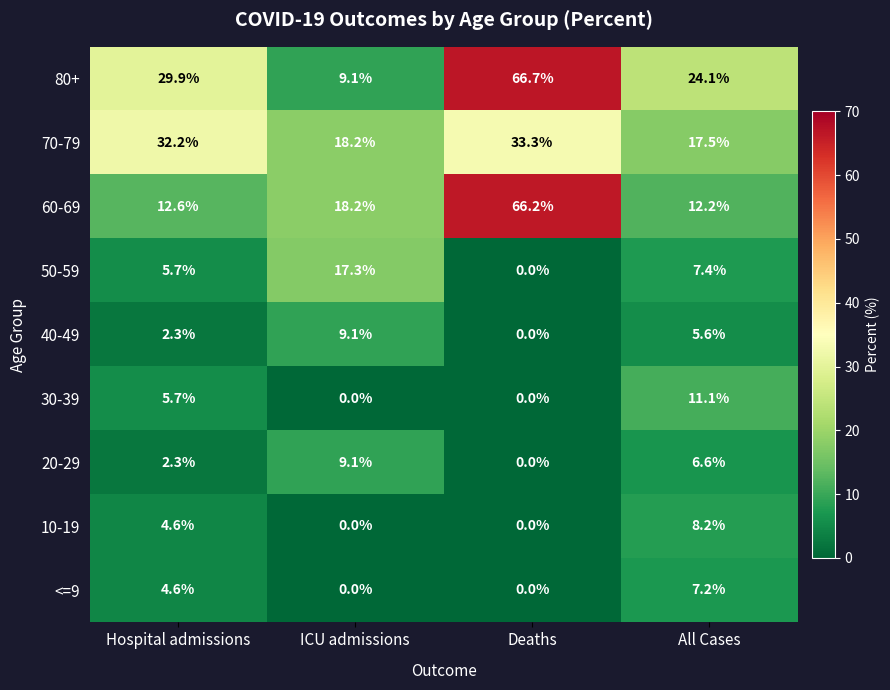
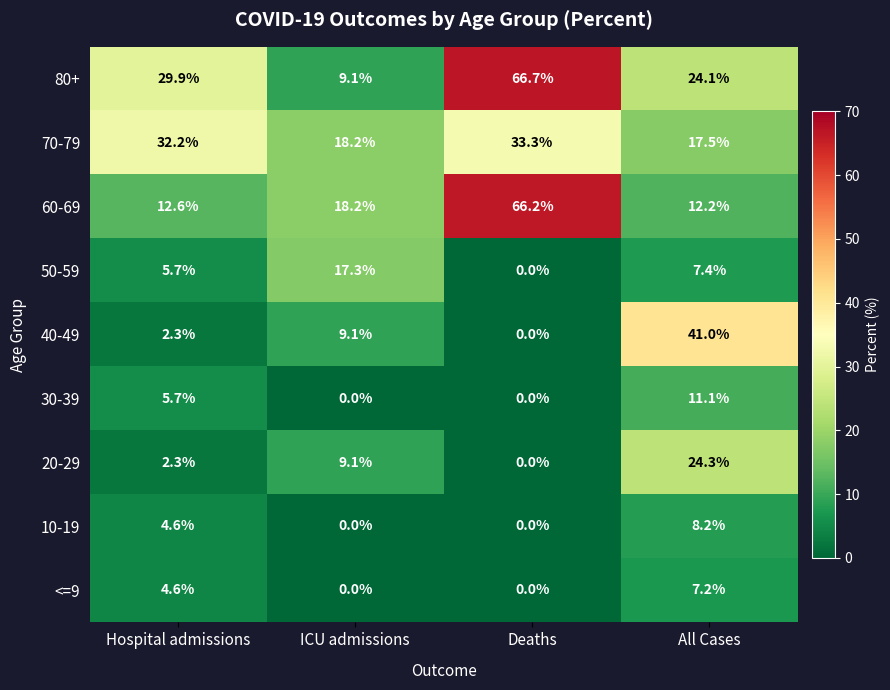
40-49, All Cases: 5.6% -> 41.0%
20-29, All Cases: 6.6% -> 24.3%
